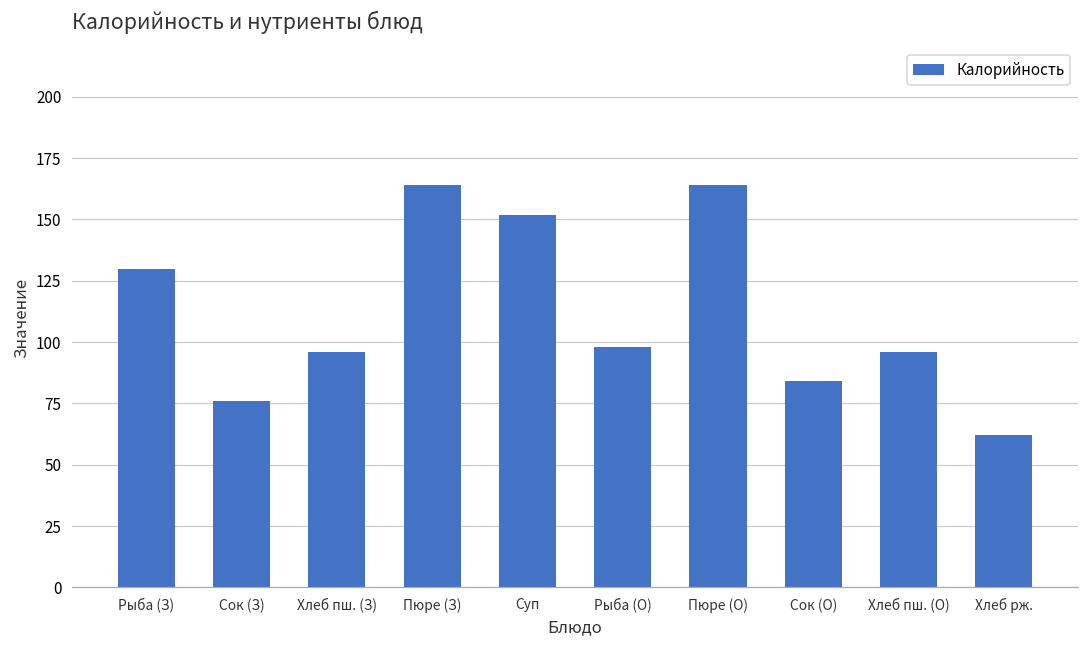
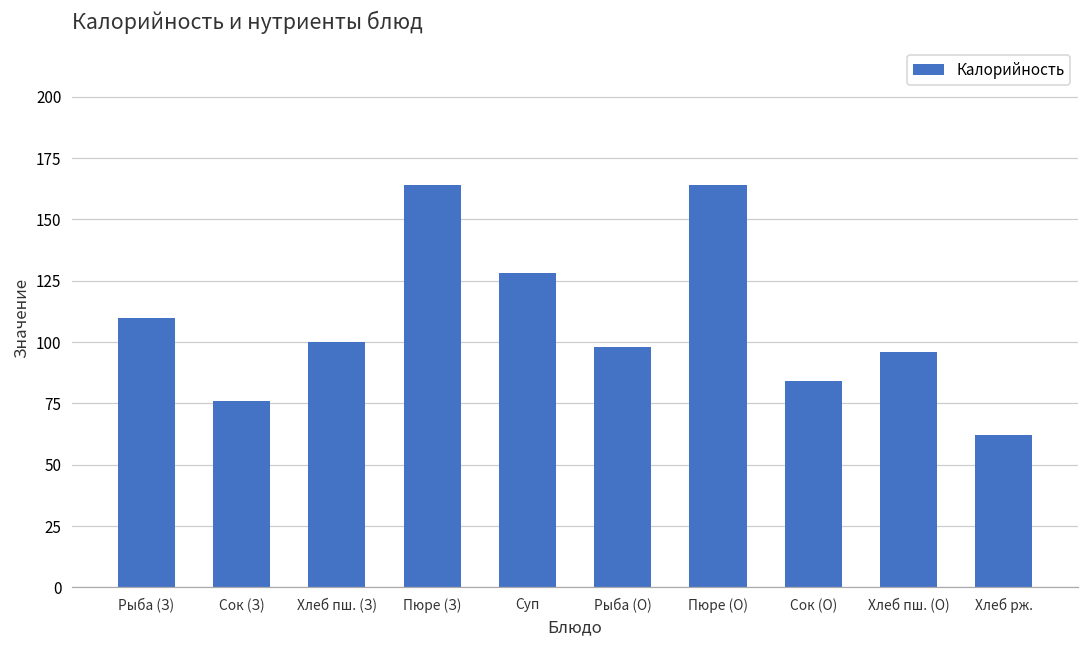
Рыба (З): 130 -> 110
Хлеб пш. (З): 96 -> 100
Суп: 152 -> 128
